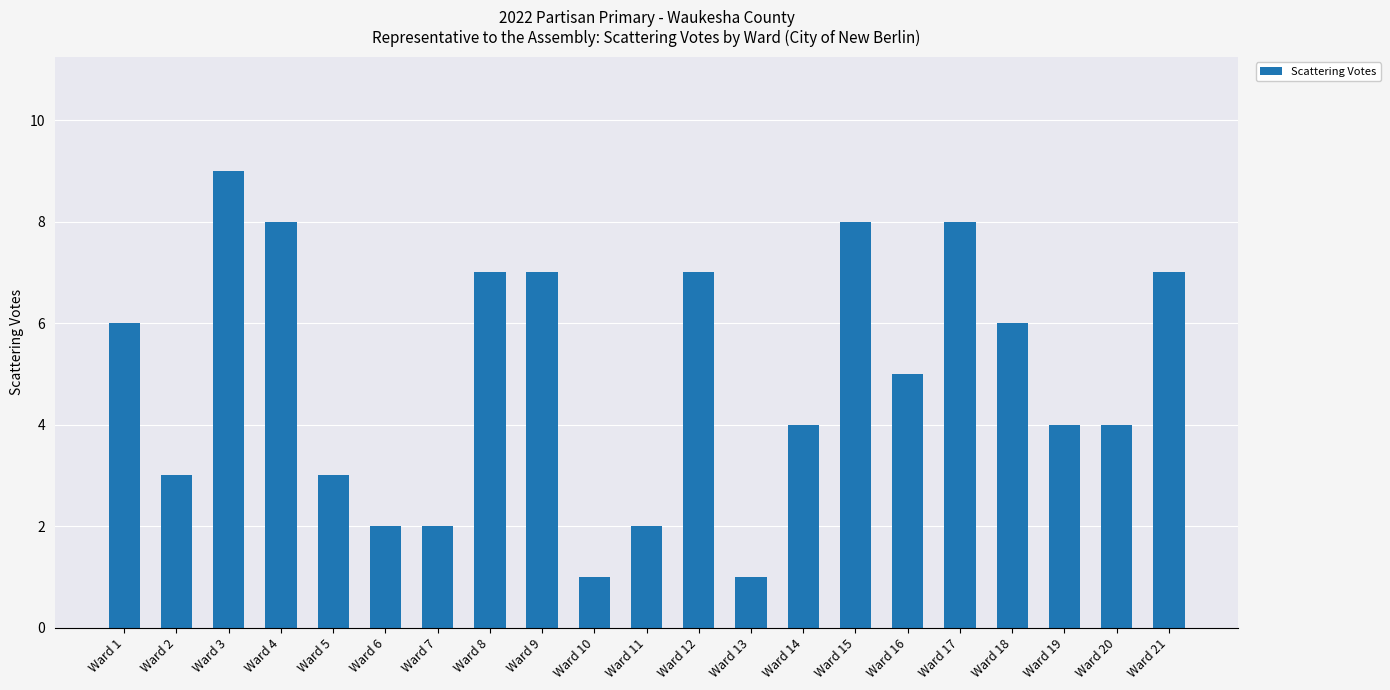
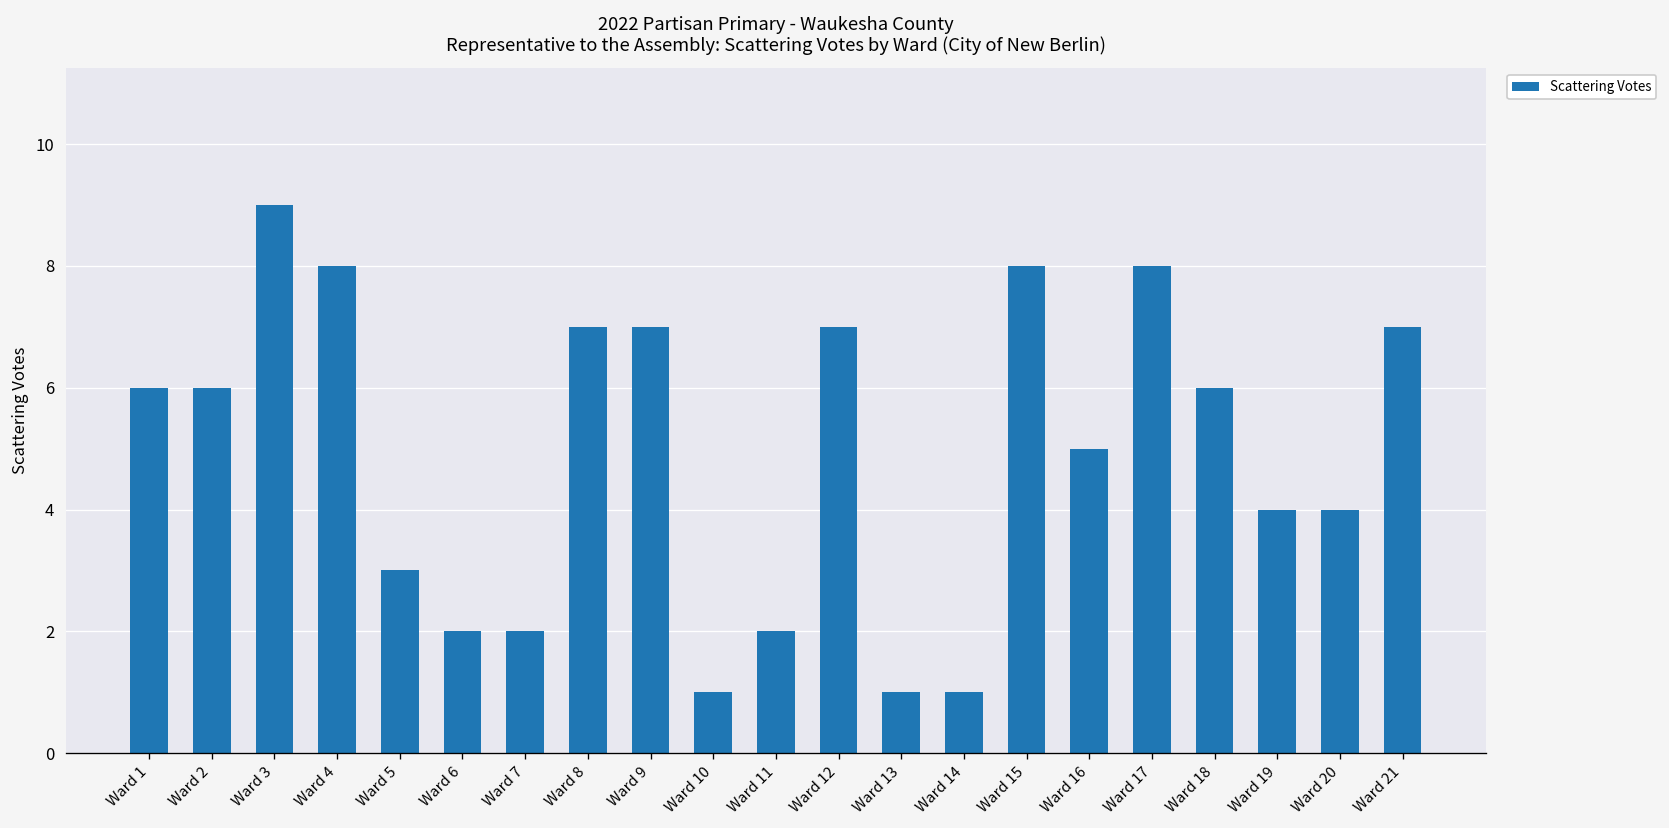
Ward 2: 3 -> 6
Ward 14: 4 -> 1
